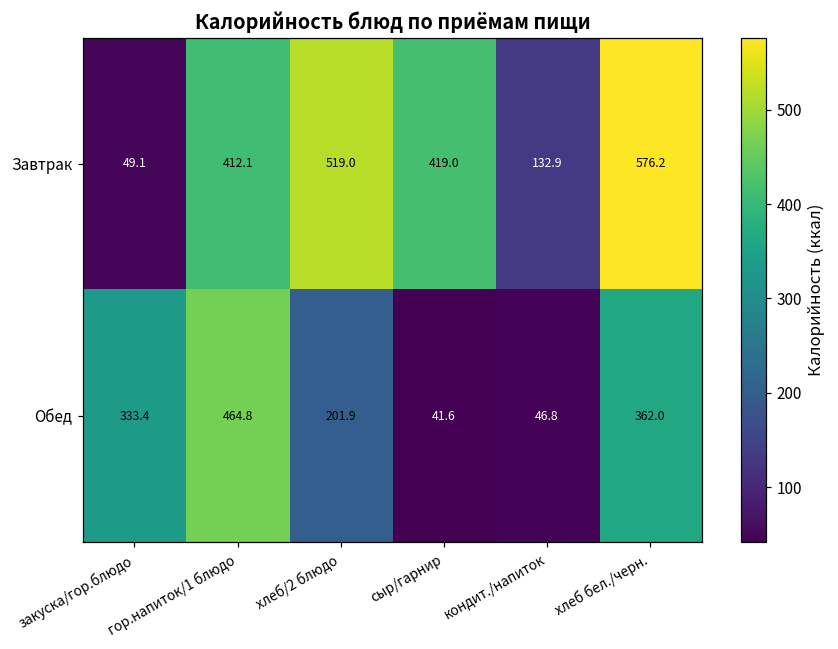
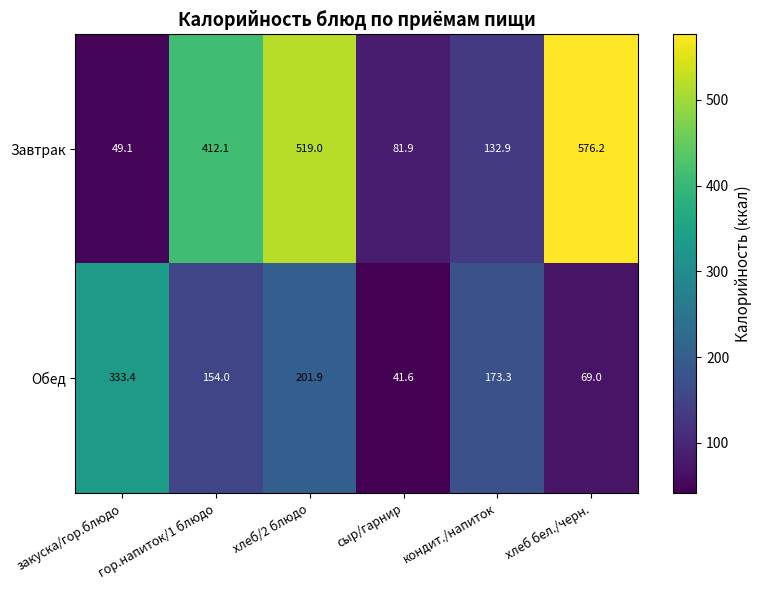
Завтрак, сыр/гарнир: 419.0 -> 81.9
Обед, гор.напиток/1 блюдо: 464.8 -> 154.0
Обед, кондит./напиток: 46.8 -> 173.3
Обед, хлеб бел./черн.: 362.0 -> 69.0
